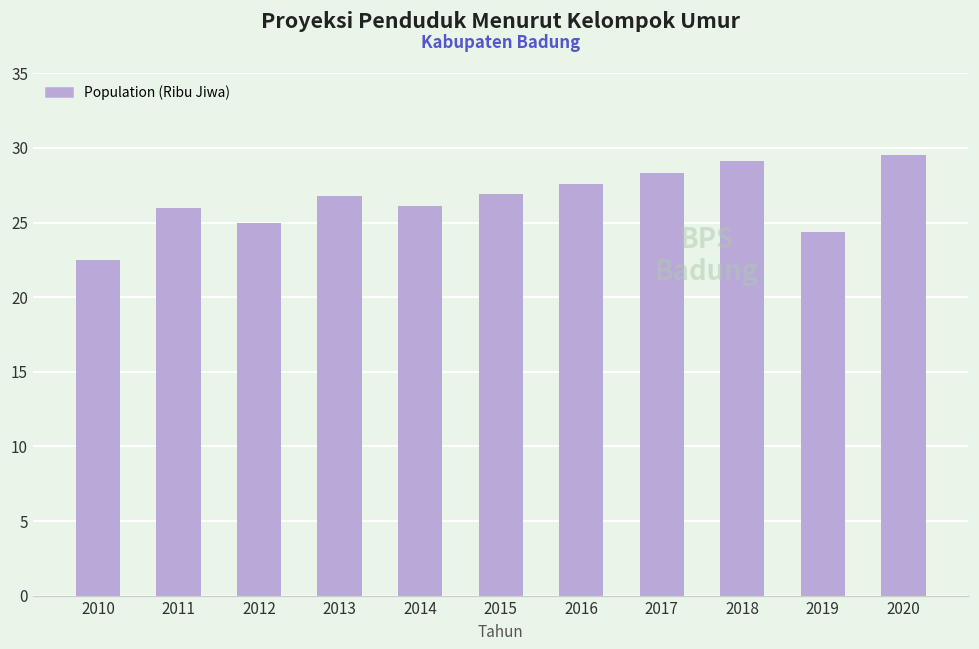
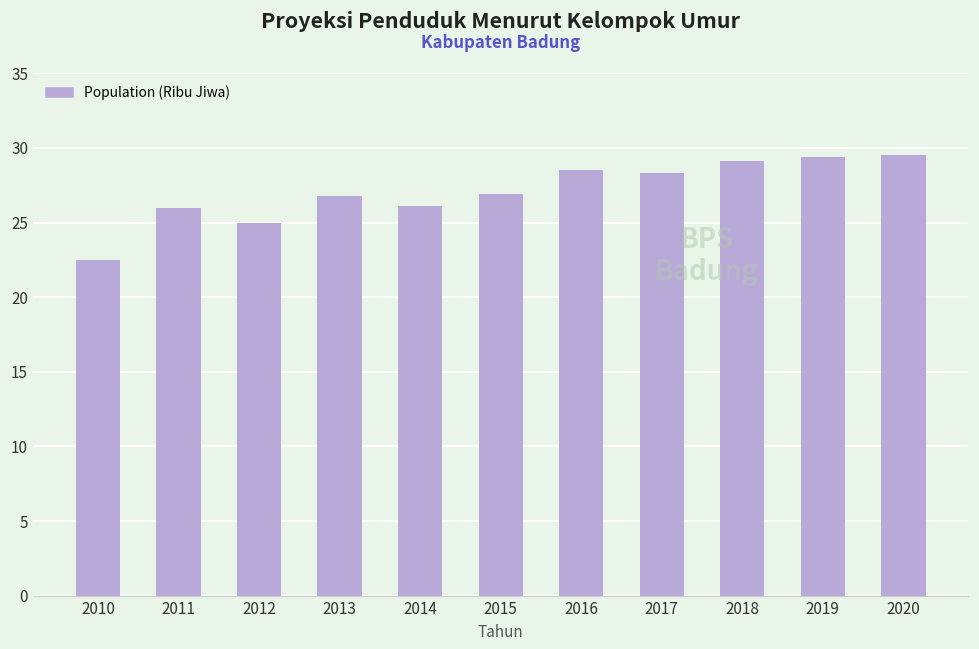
2016: 27.6 -> 28.5
2019: 24.4 -> 29.4
